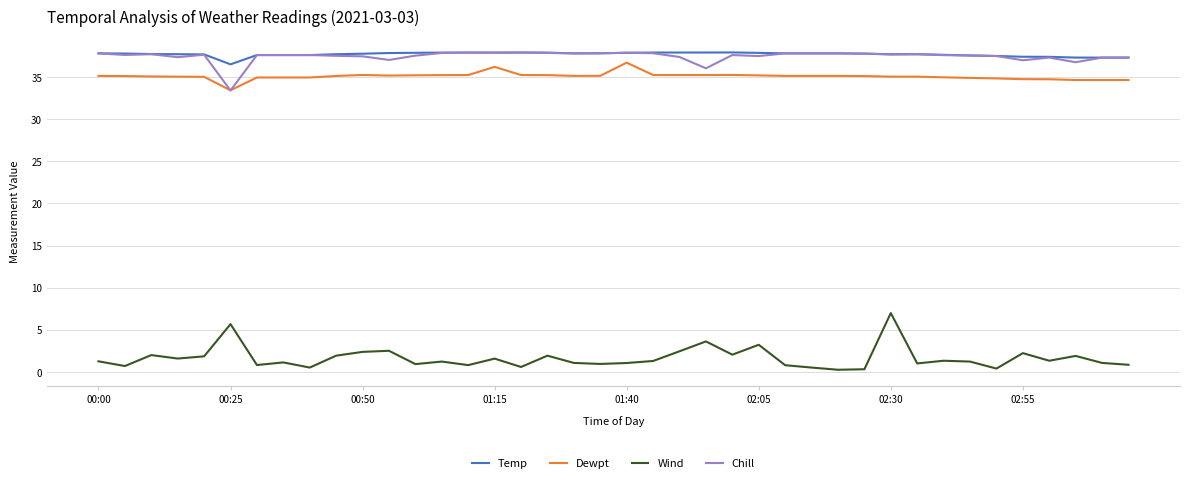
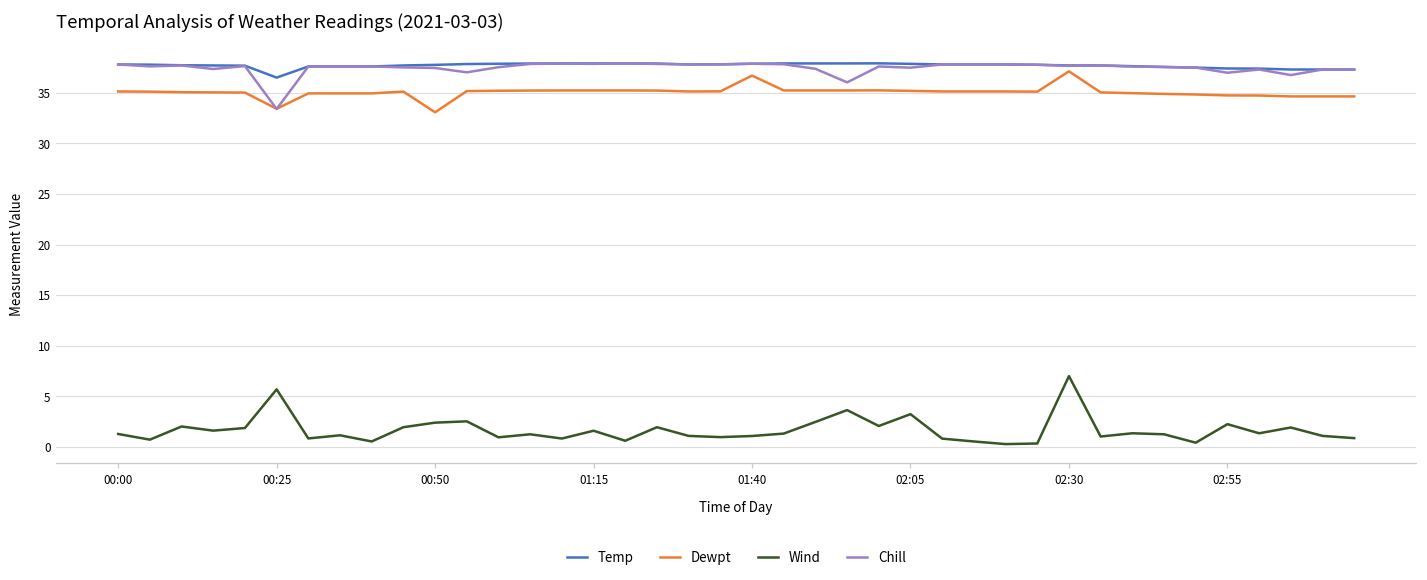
Dewpt, 00:50: 35 -> 33
Dewpt, 01:15: 36 -> 35
Dewpt, 02:30: 35 -> 37
